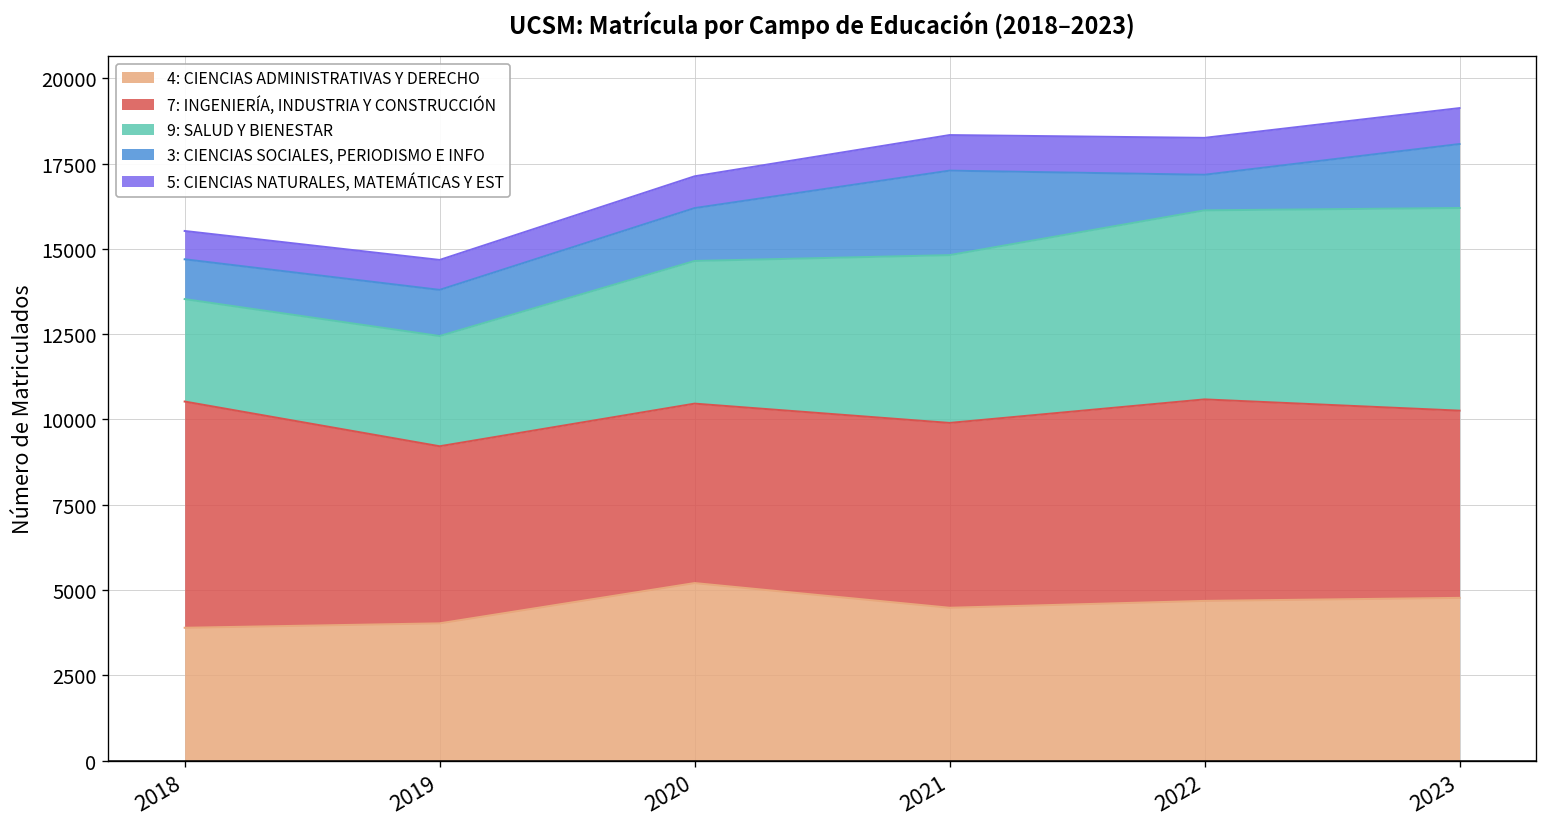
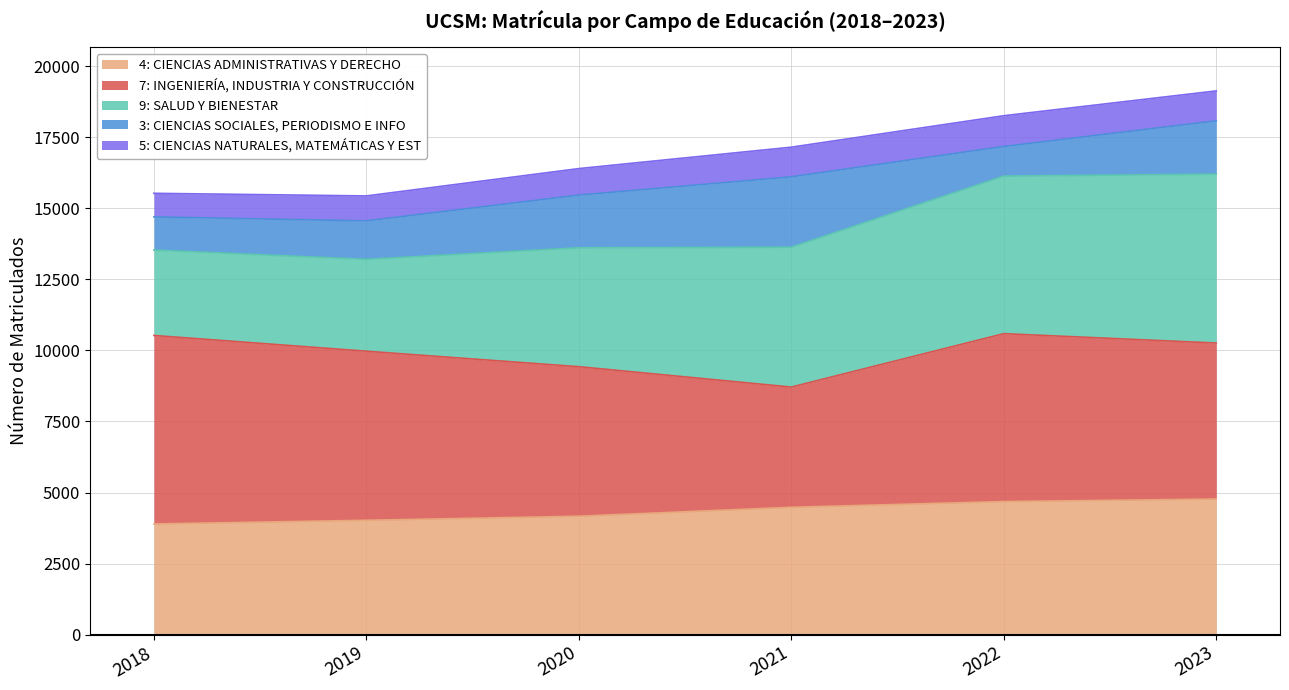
7: INGENIERÍA, INDUSTRIA Y CONSTRUCCIÓN, 2019: 5200 -> 5900
4: CIENCIAS ADMINISTRATIVAS Y DERECHO, 2020: 5200 -> 4200
3: CIENCIAS SOCIALES, PERIODISMO E INFO, 2020: 1600 -> 1900
7: INGENIERÍA, INDUSTRIA Y CONSTRUCCIÓN, 2021: 5400 -> 4200
